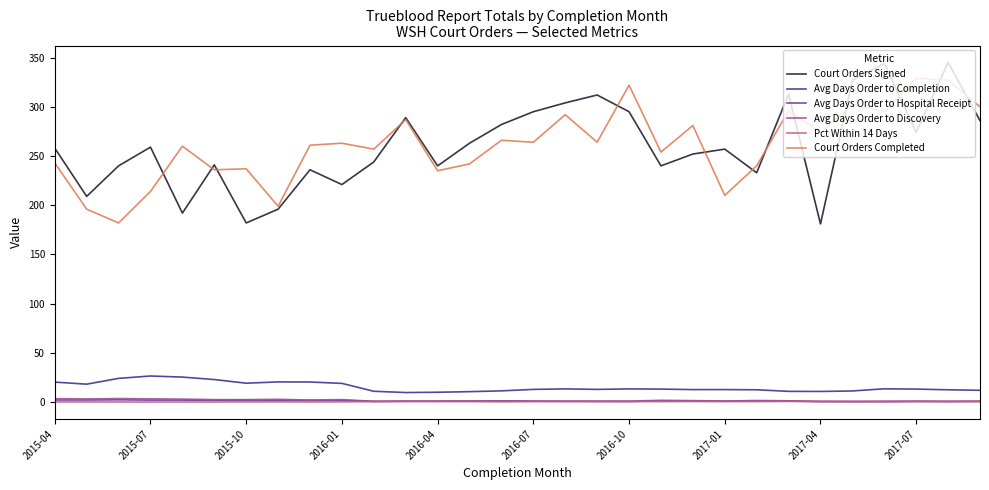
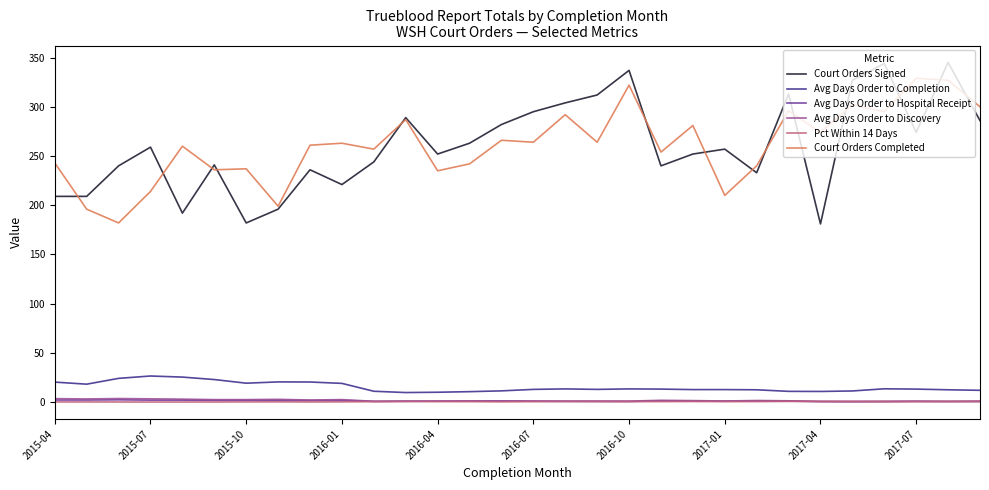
Court Orders Signed, 2015-04: 260 -> 210
Court Orders Signed, 2016-04: 240 -> 250
Court Orders Signed, 2016-10: 300 -> 340
